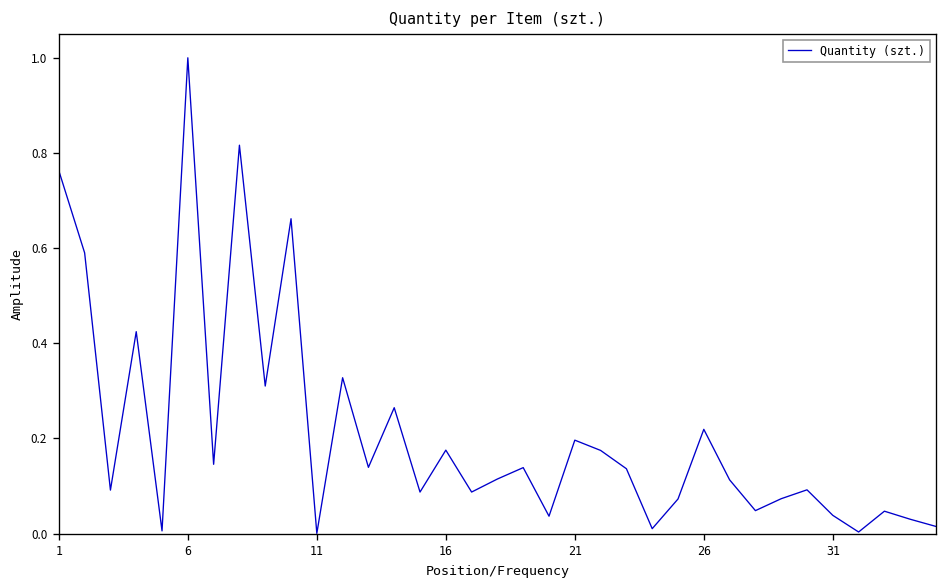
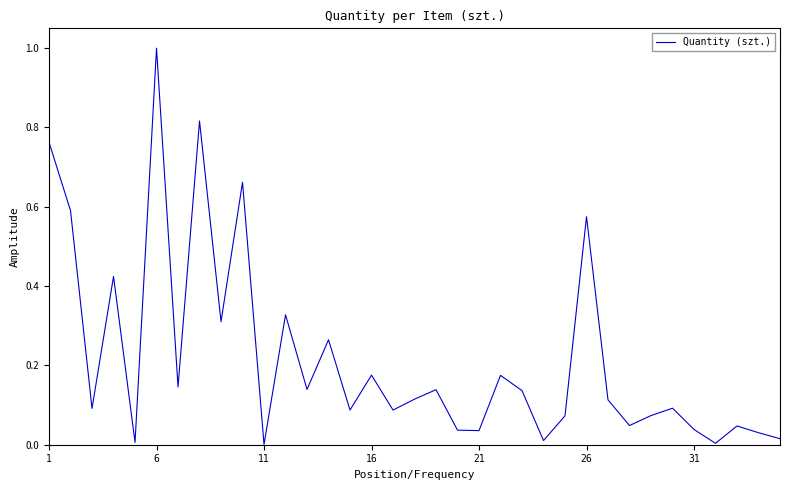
21: 0.20 -> 0.04
26: 0.22 -> 0.57
